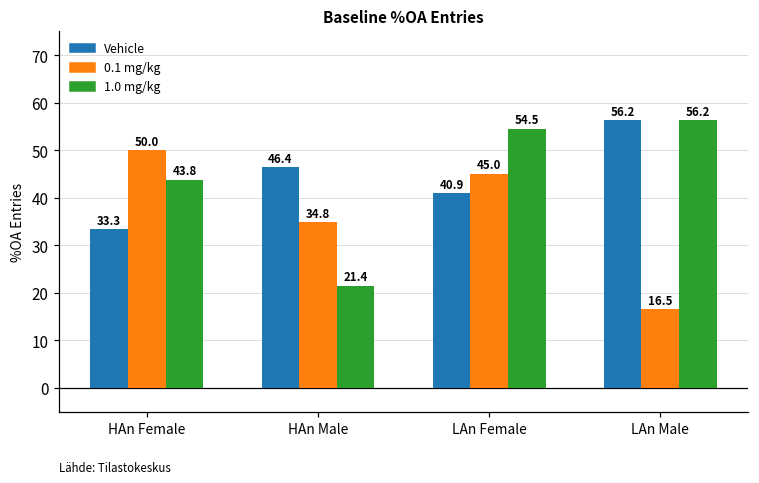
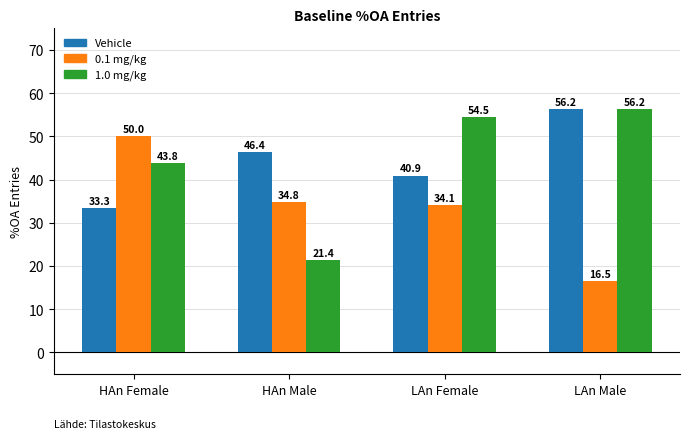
0.1 mg/kg, LAn Female: 45.0 -> 34.1
